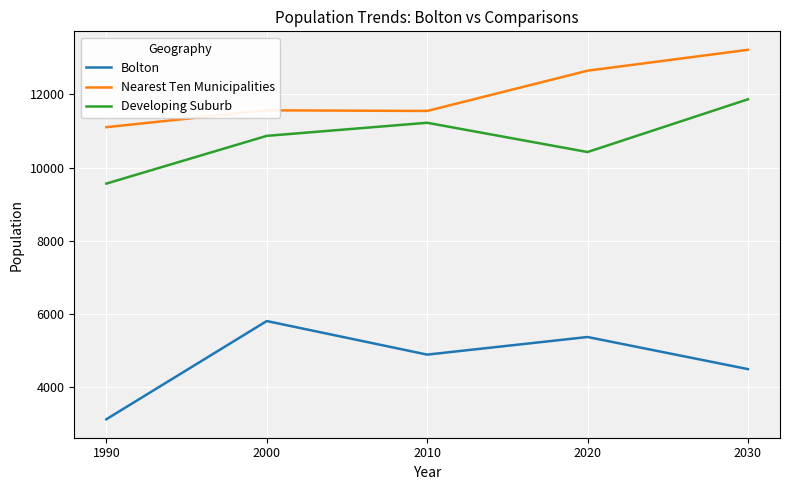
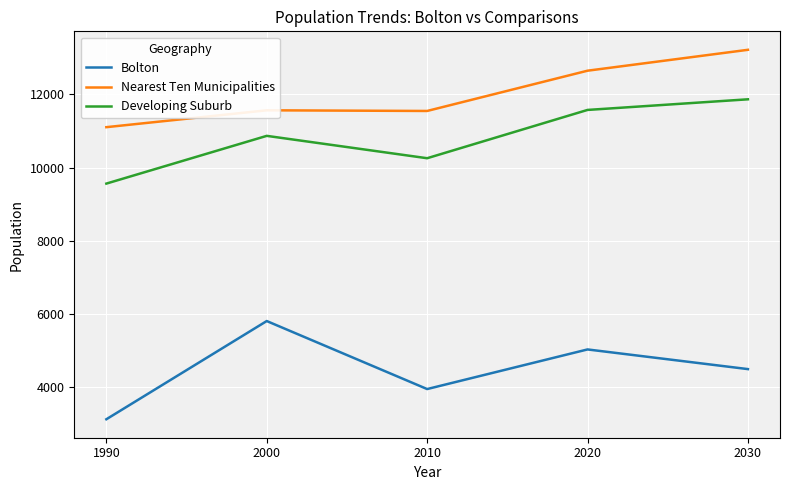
Bolton, 2010: 4900 -> 4000
Developing Suburb, 2010: 11200 -> 10300
Bolton, 2020: 5400 -> 5000
Developing Suburb, 2020: 10400 -> 11600
